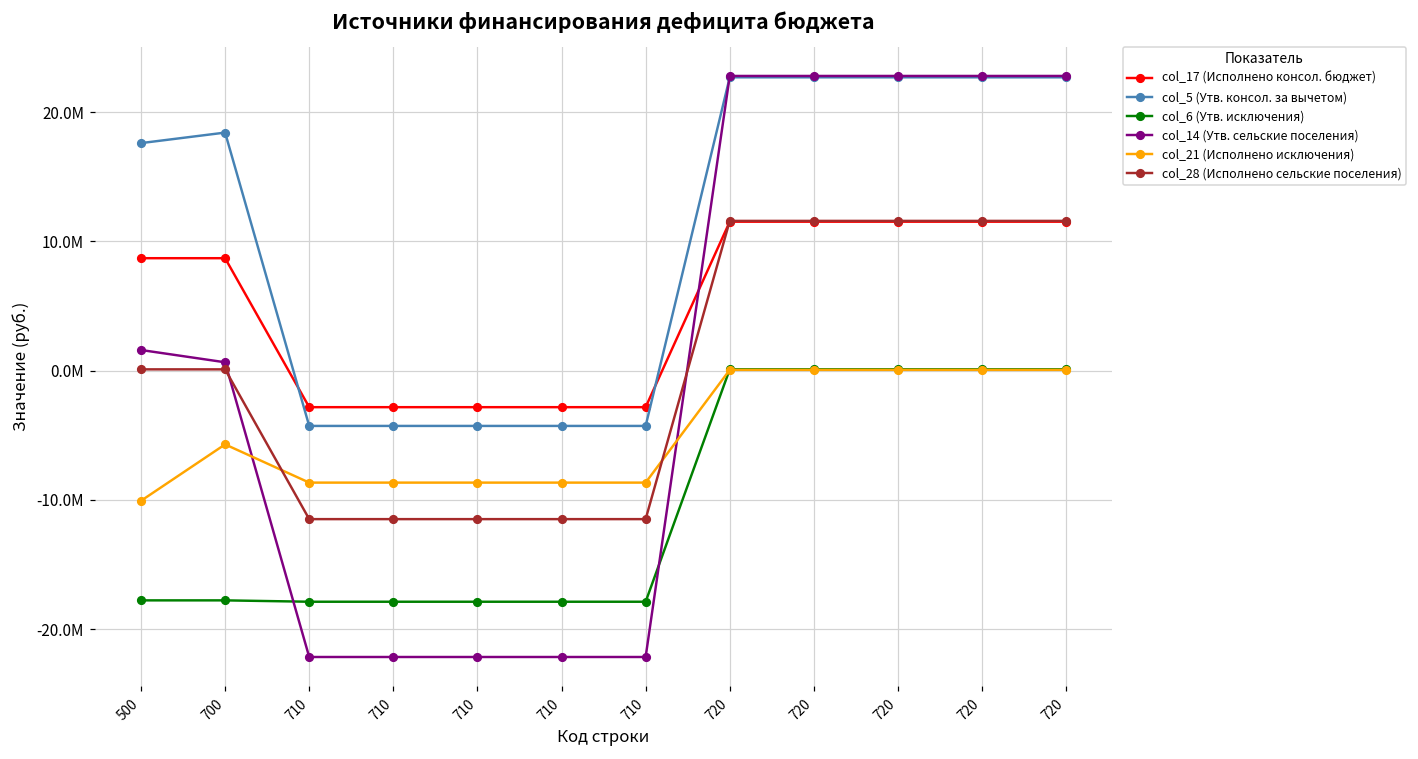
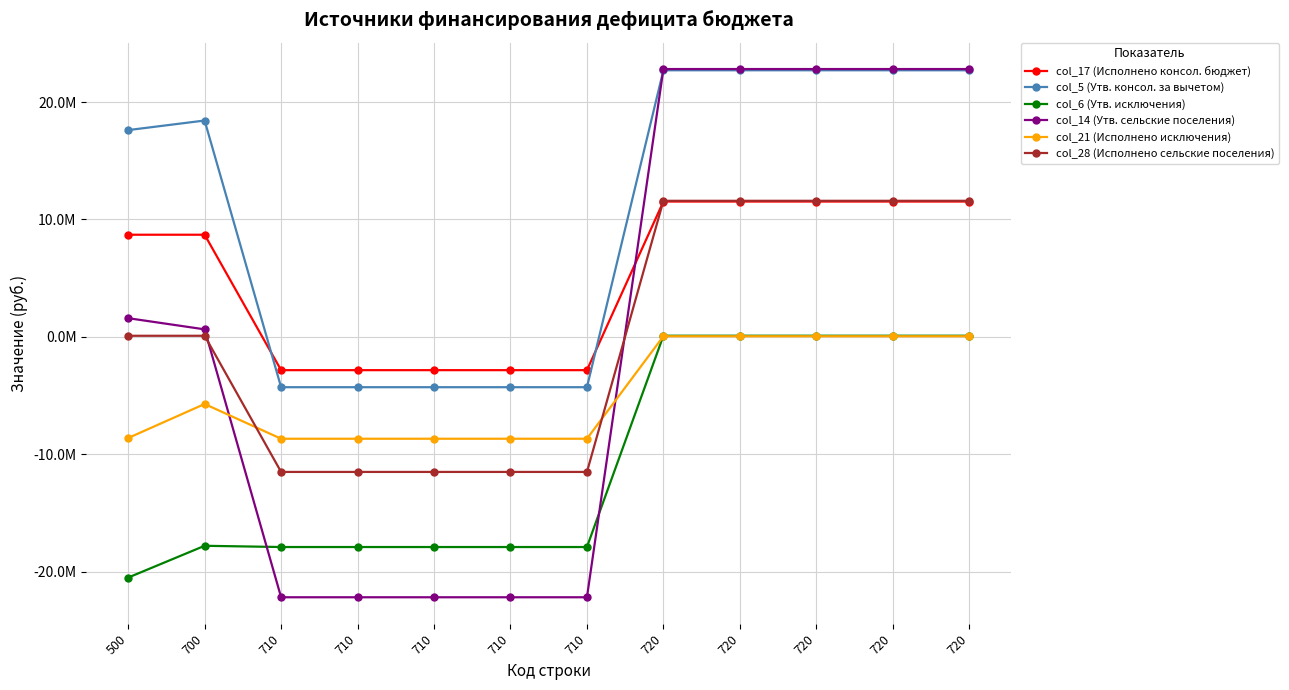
col_6 (Утв. исключения), 500: -17800000 -> -20500000
col_21 (Исполнено исключения), 500: -10100000 -> -8600000
